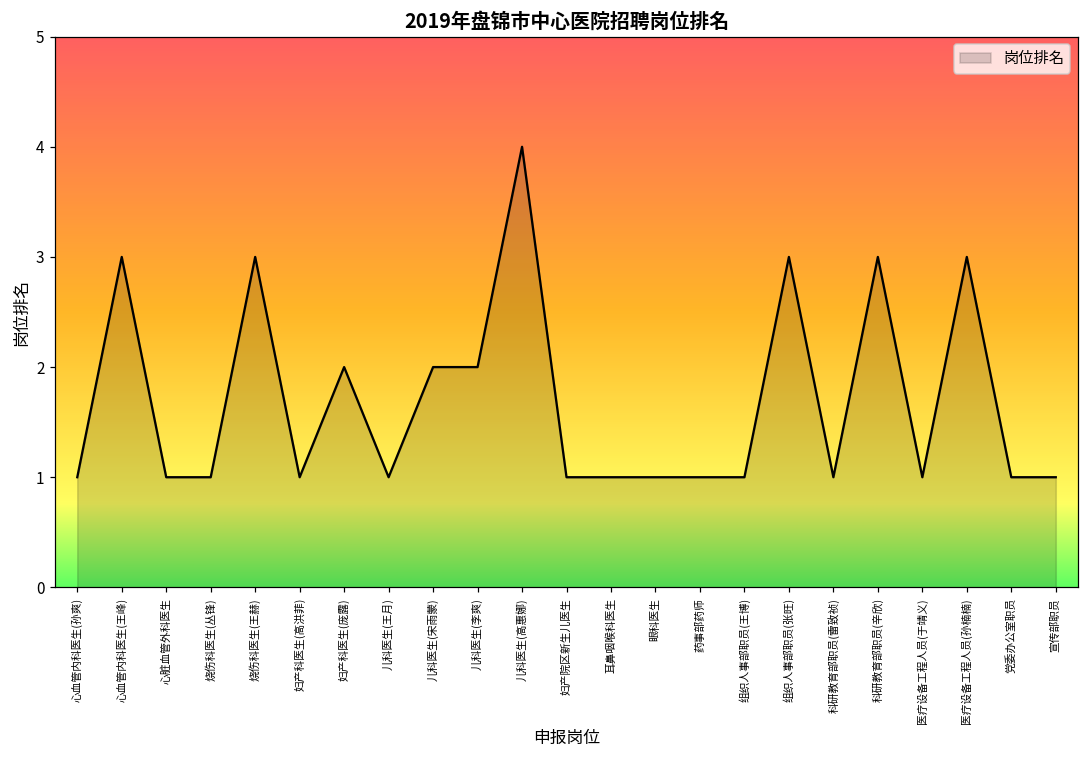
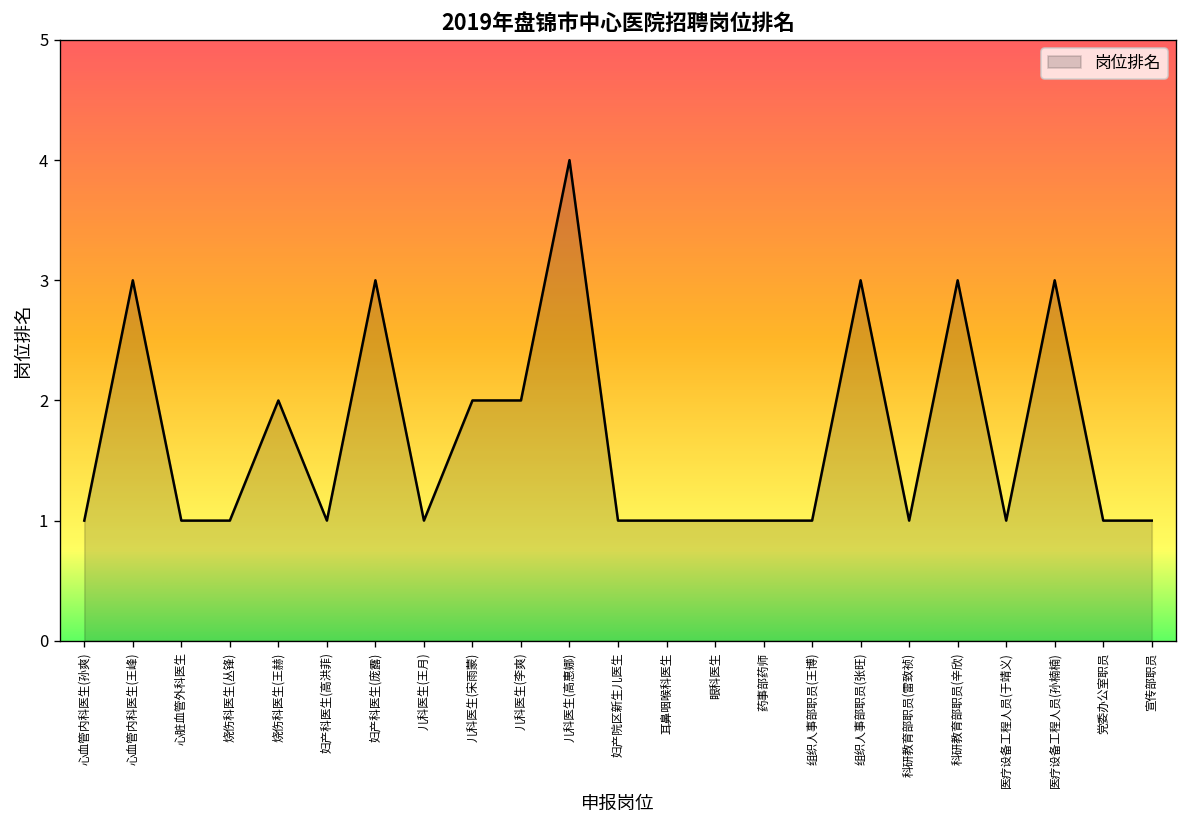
烧伤科医生(王赫): 3 -> 2
妇产科医生(庞露): 2 -> 3
